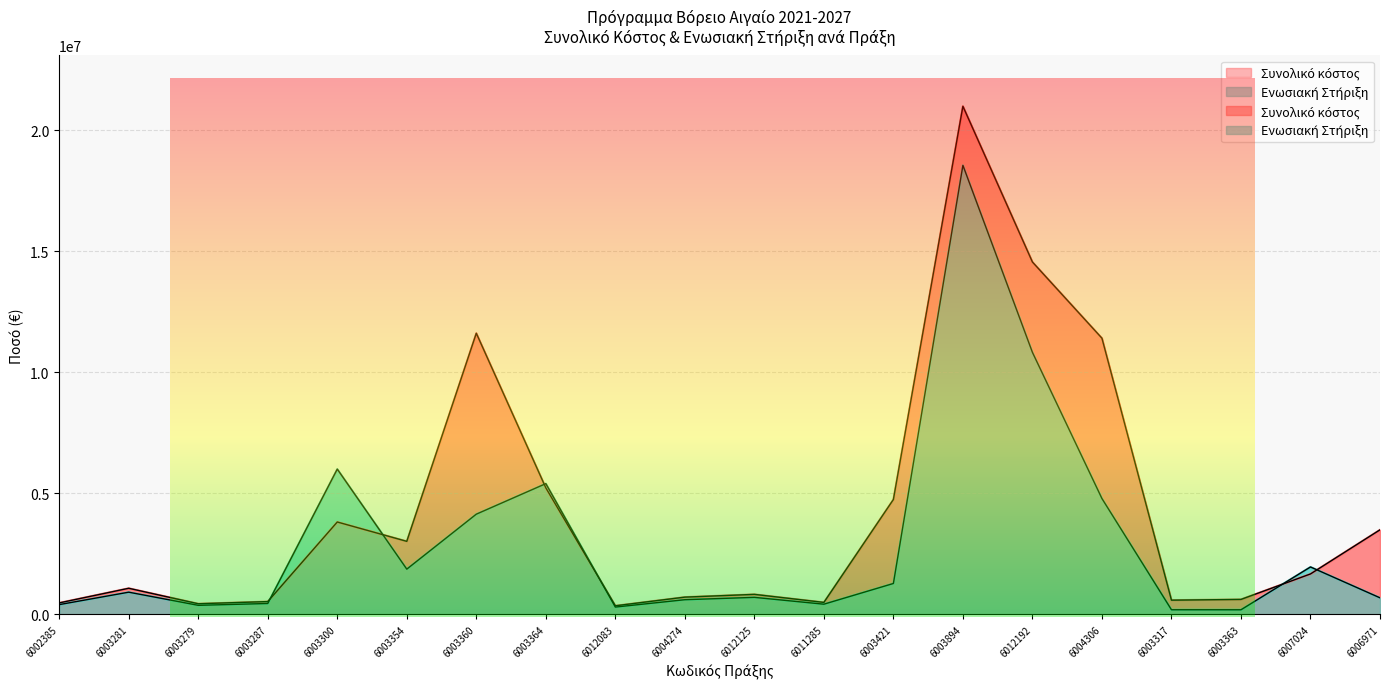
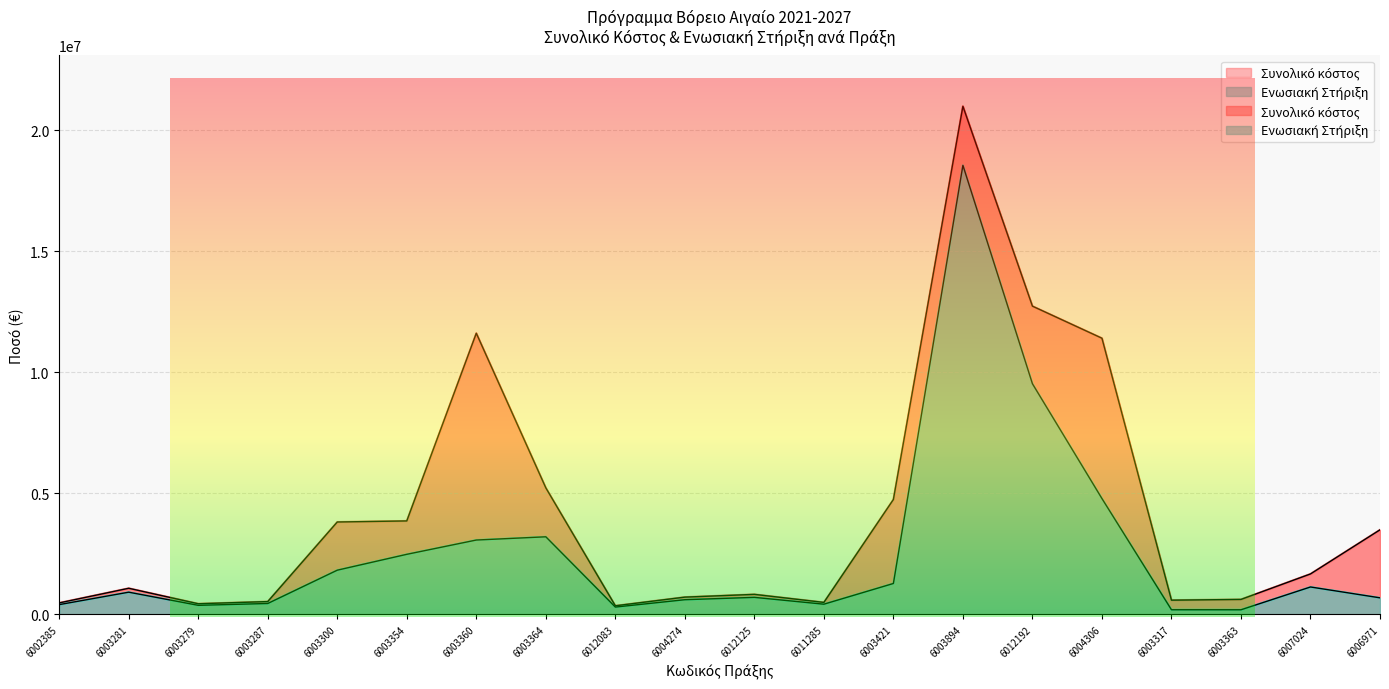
Ενωσιακή Στήριξη, 6003300: 6000000 -> 1800000
Συνολικό κόστος, 6003354: 3000000 -> 3900000
Ενωσιακή Στήριξη, 6003354: 1900000 -> 2500000
Ενωσιακή Στήριξη, 6003360: 4100000 -> 3100000
Ενωσιακή Στήριξη, 6003364: 5400000 -> 3200000
Συνολικό κόστος, 6012192: 14600000 -> 12700000
Ενωσιακή Στήριξη, 6012192: 10800000 -> 9500000
Ενωσιακή Στήριξη, 6007024: 2000000 -> 1100000
